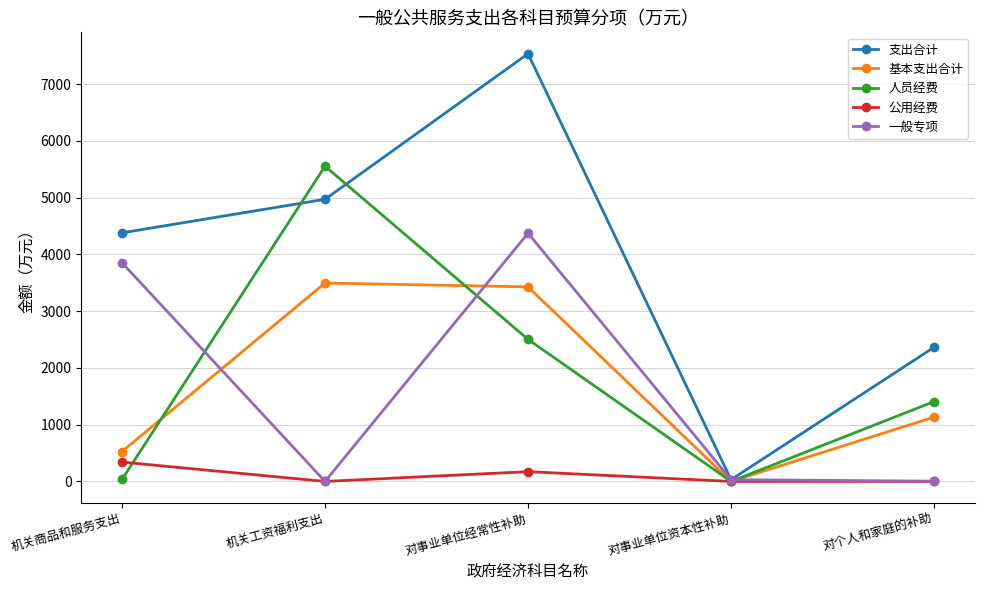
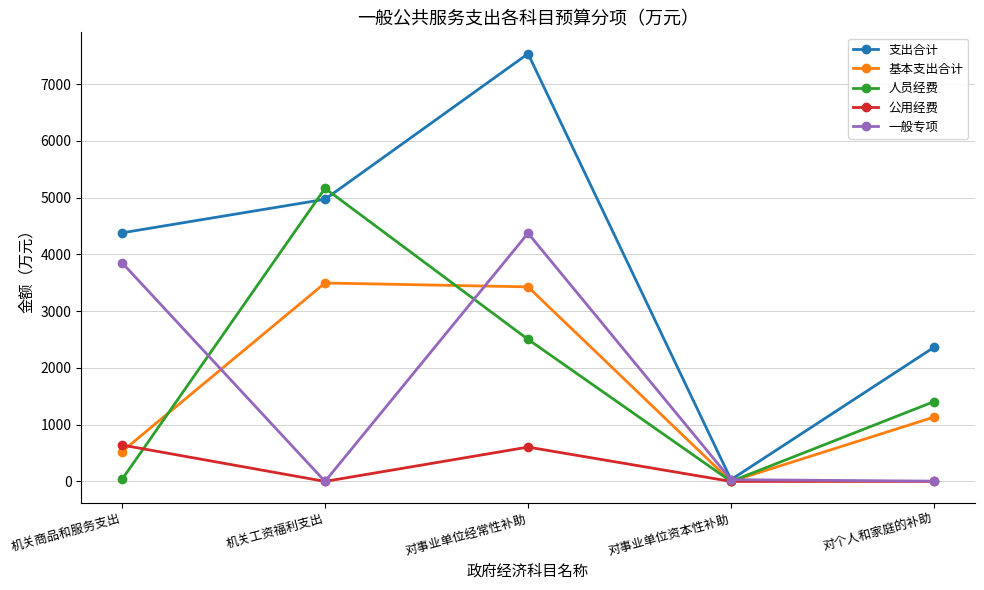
公用经费, 机关商品和服务支出: 300 -> 600
人员经费, 机关工资福利支出: 5600 -> 5200
公用经费, 对事业单位经常性补助: 200 -> 600
